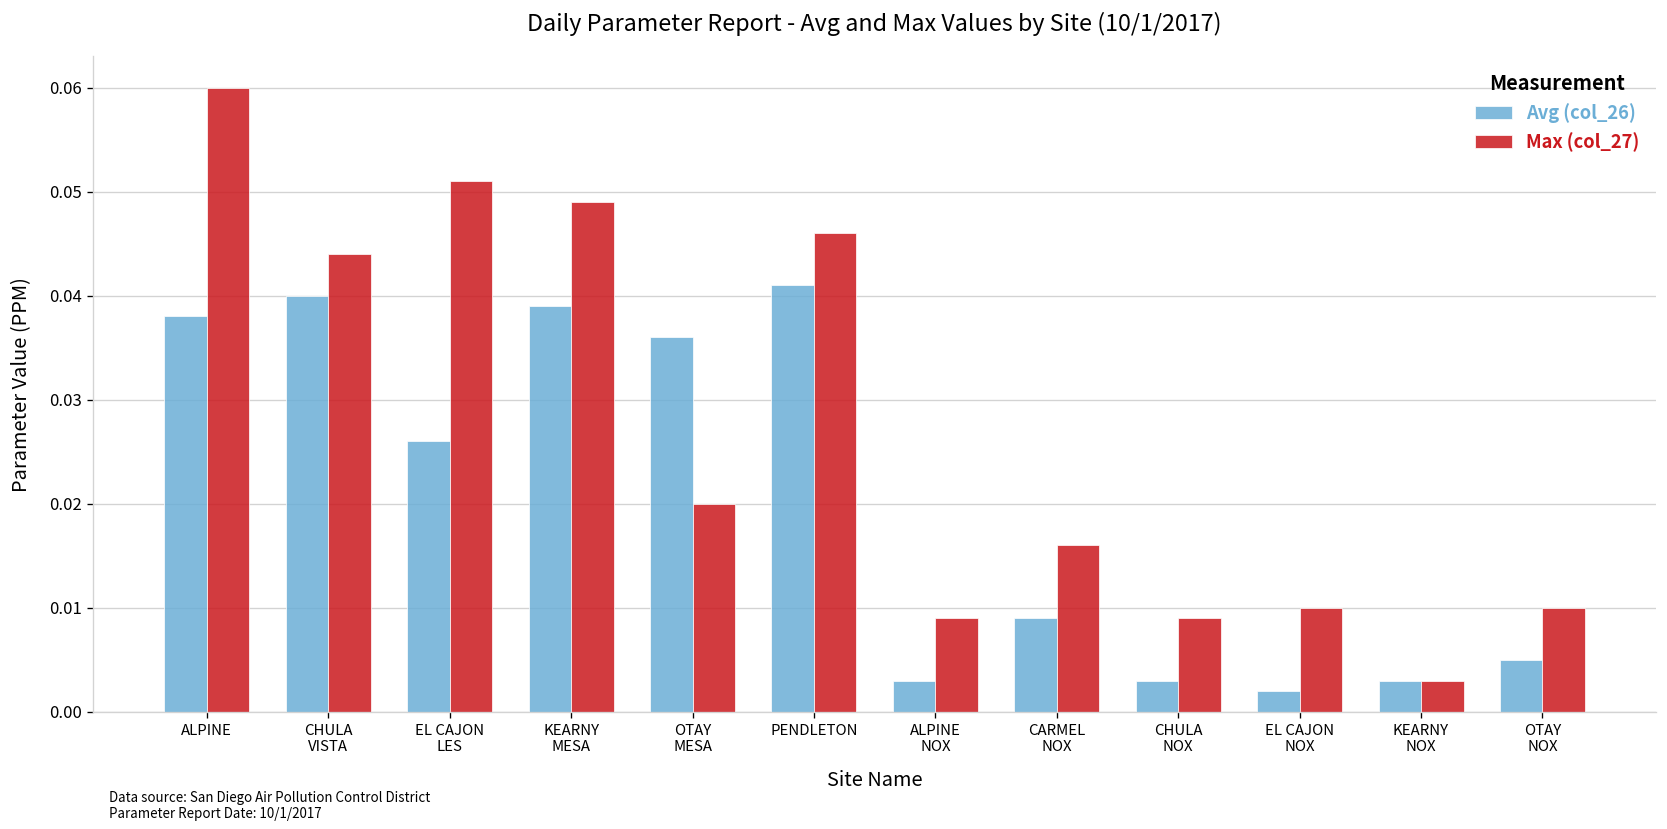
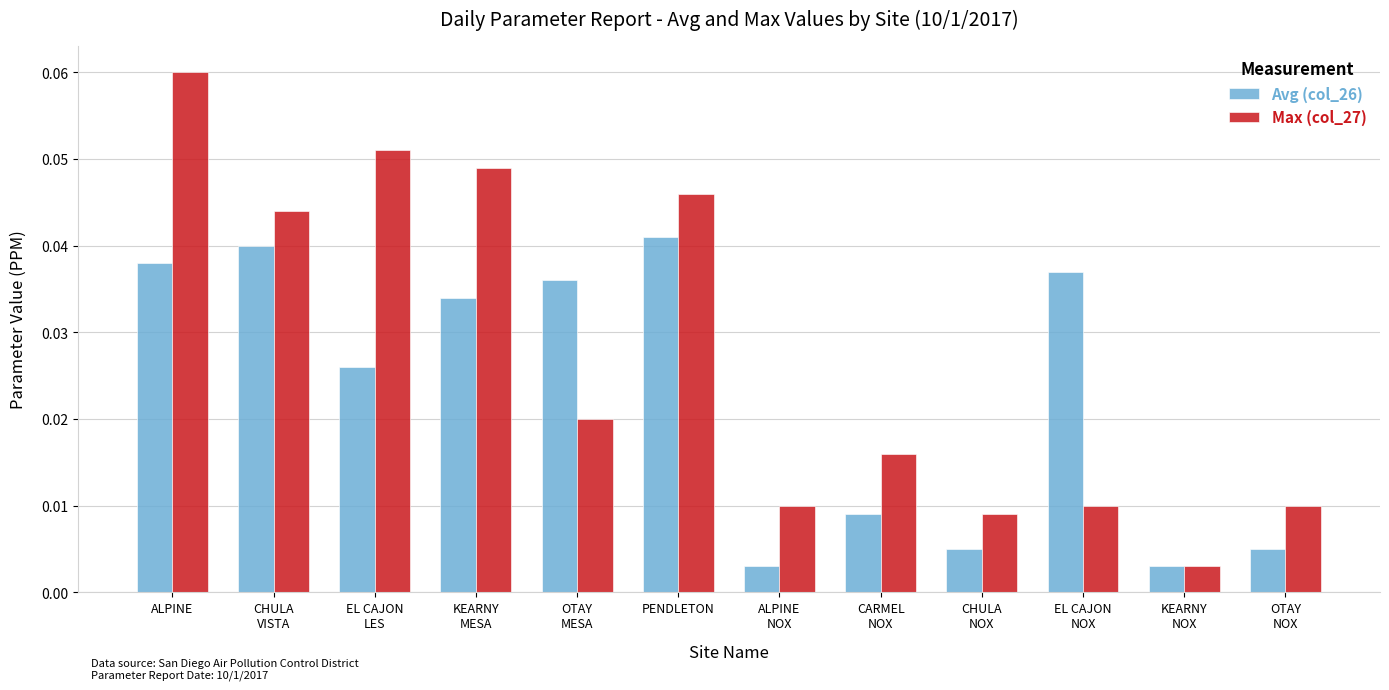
Avg (col_26), KEARNY MESA: 0.039 -> 0.034
Max (col_27), ALPINE NOX: 0.009 -> 0.010
Avg (col_26), CHULA NOX: 0.003 -> 0.005
Avg (col_26), EL CAJON NOX: 0.002 -> 0.037
